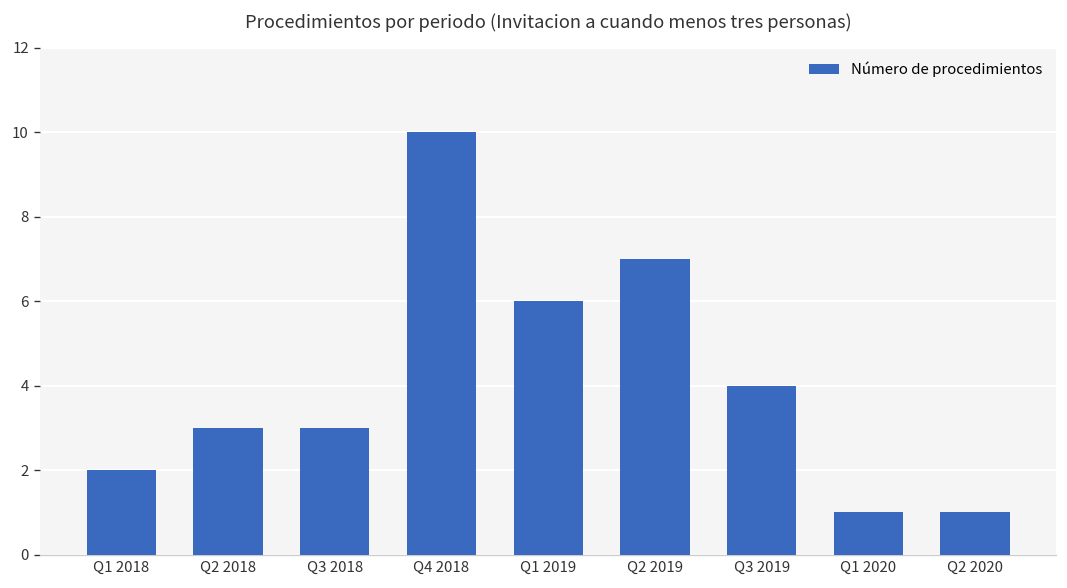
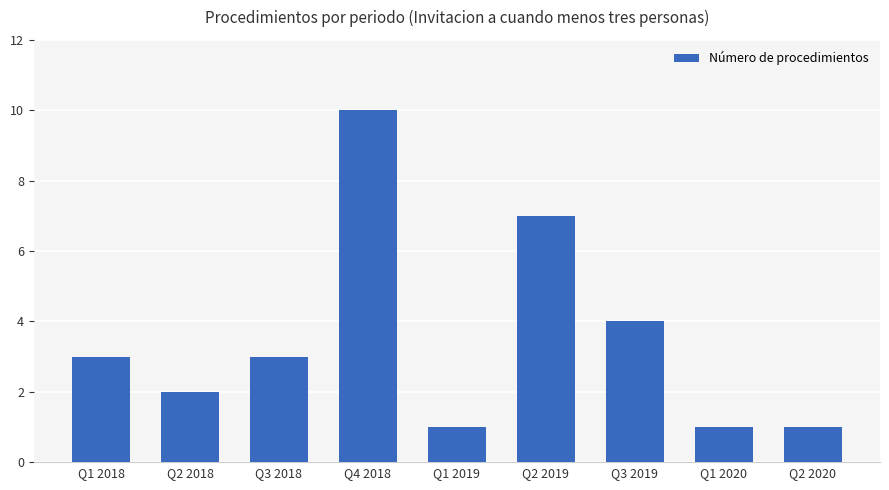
Q1 2018: 2 -> 3
Q2 2018: 3 -> 2
Q1 2019: 6 -> 1
